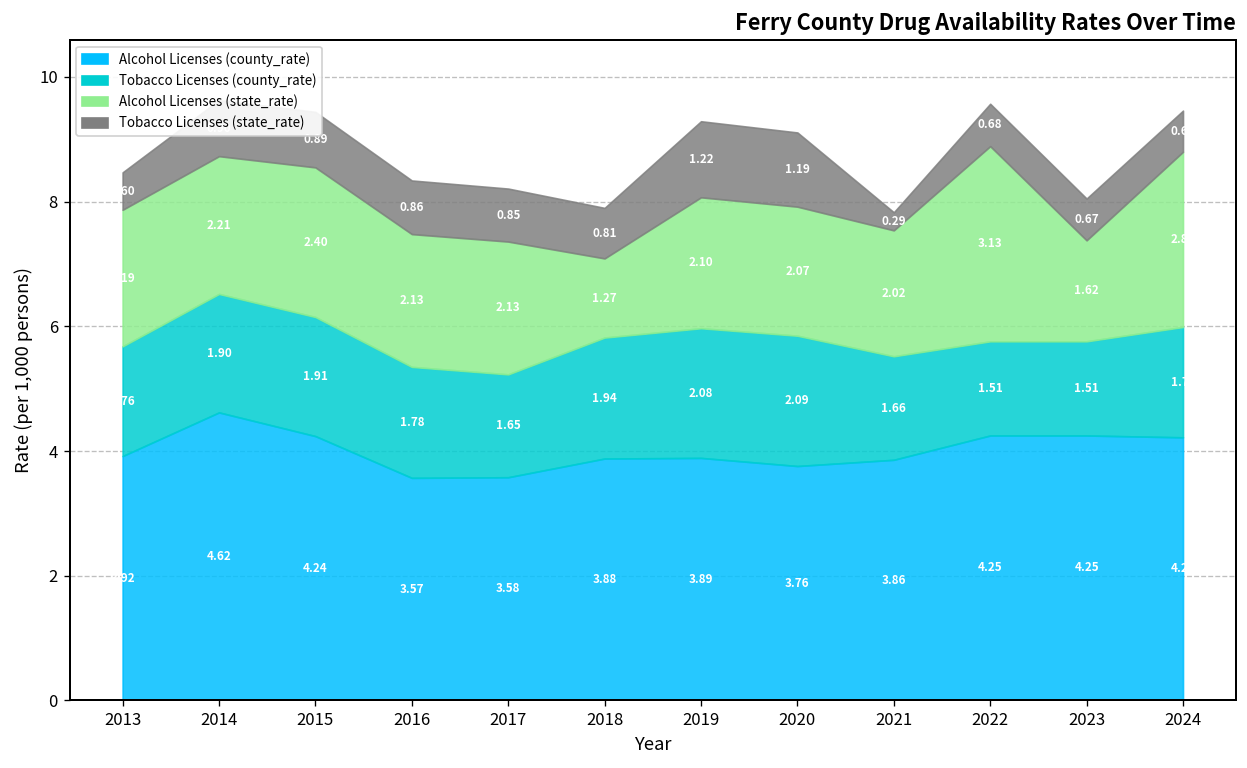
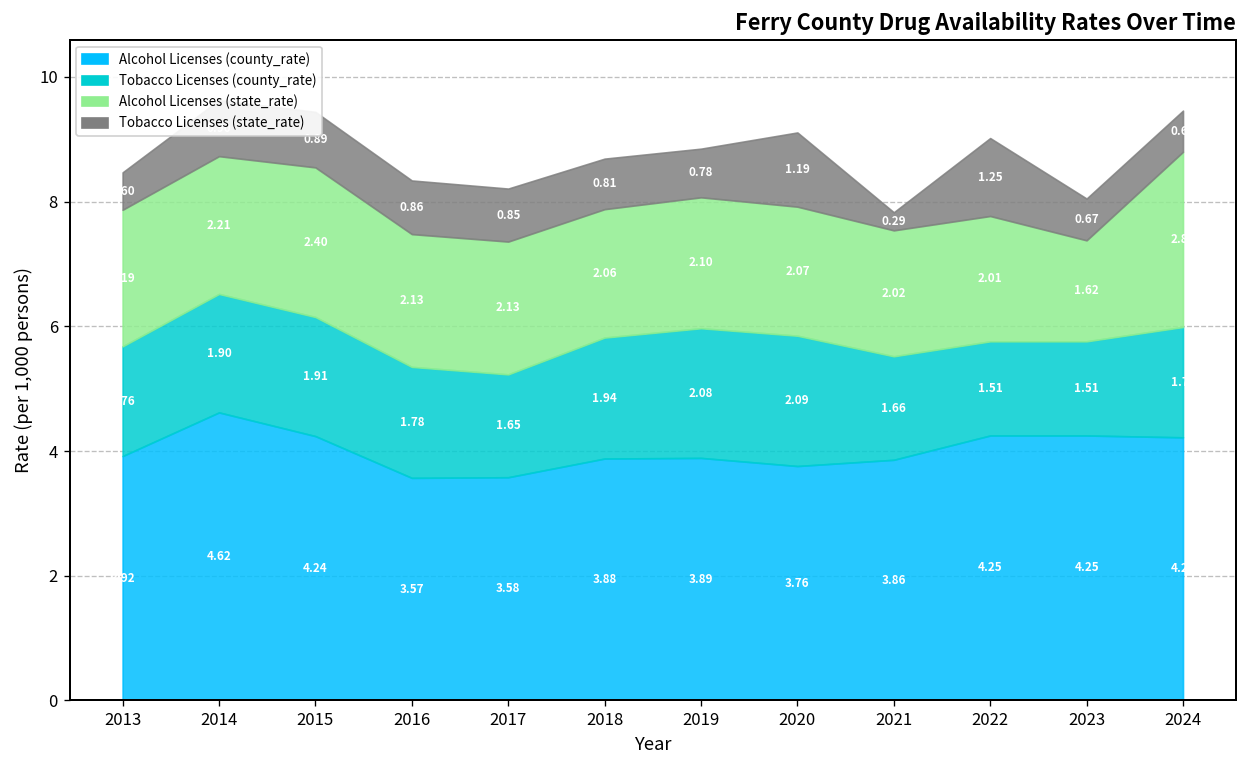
Alcohol Licenses (state_rate), 2018: 1.27 -> 2.06
Tobacco Licenses (state_rate), 2019: 1.22 -> 0.78
Alcohol Licenses (state_rate), 2022: 3.13 -> 2.01
Tobacco Licenses (state_rate), 2022: 0.68 -> 1.25
